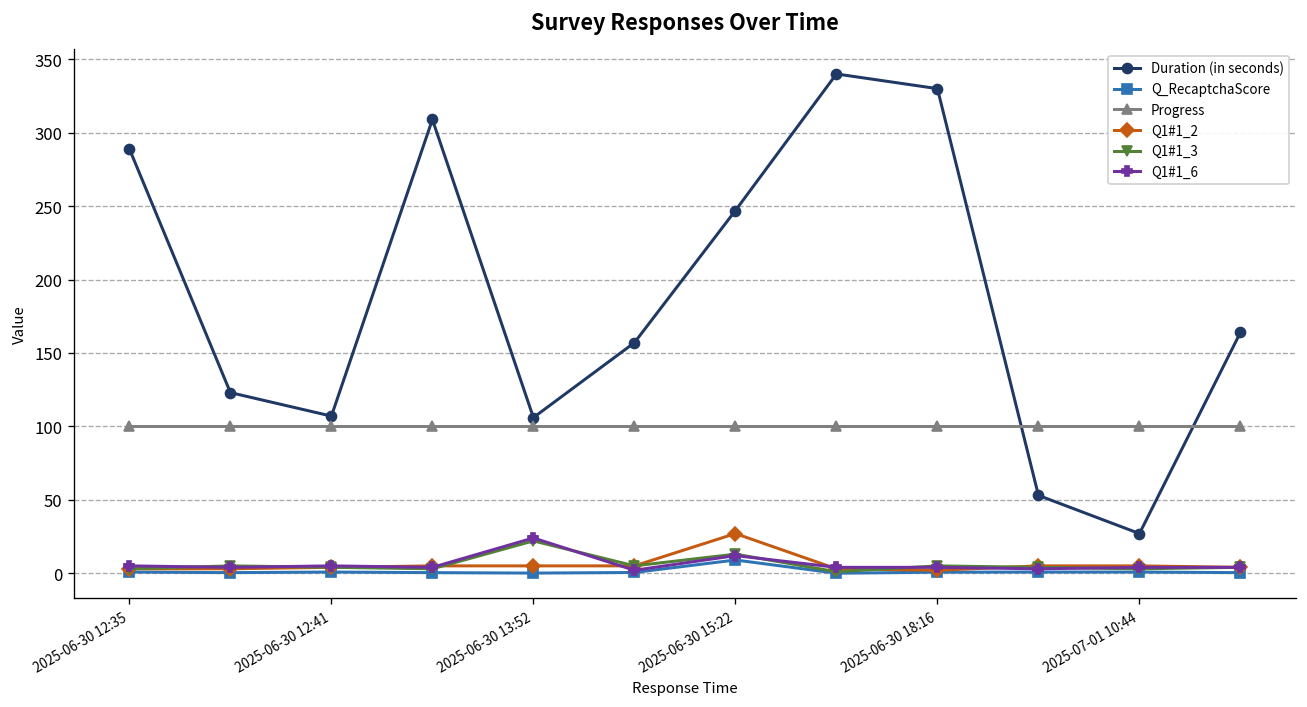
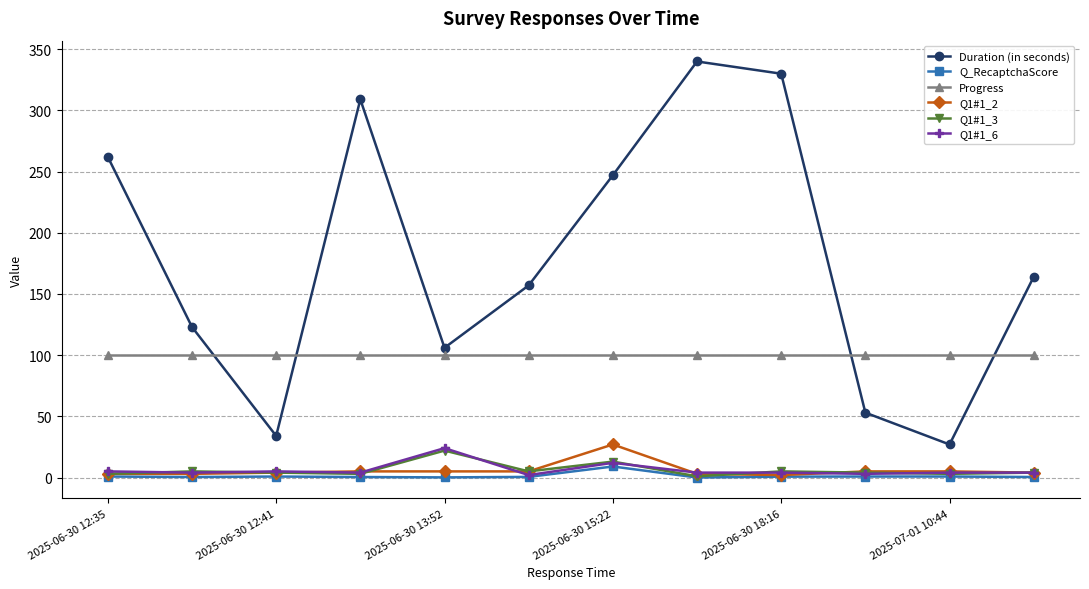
Duration (in seconds), 2025-06-30 12:35: 289 -> 262
Duration (in seconds), 2025-06-30 12:41: 107 -> 34
